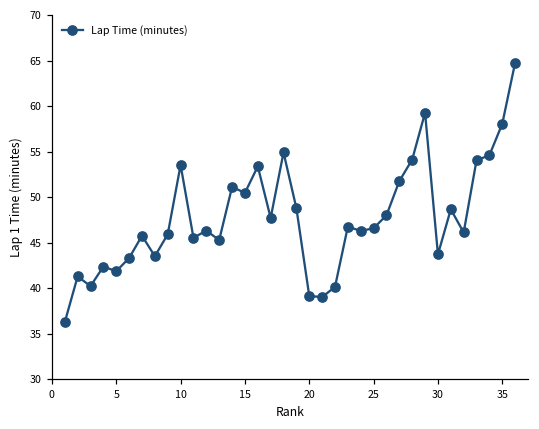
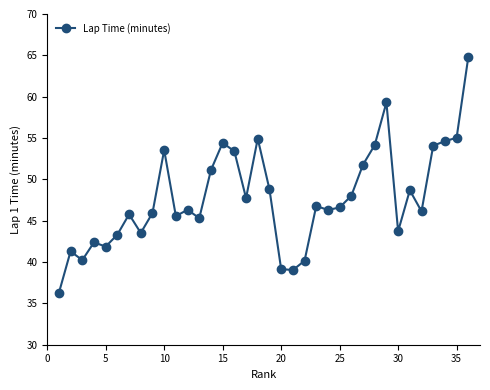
15: 50 -> 54
35: 58 -> 55
